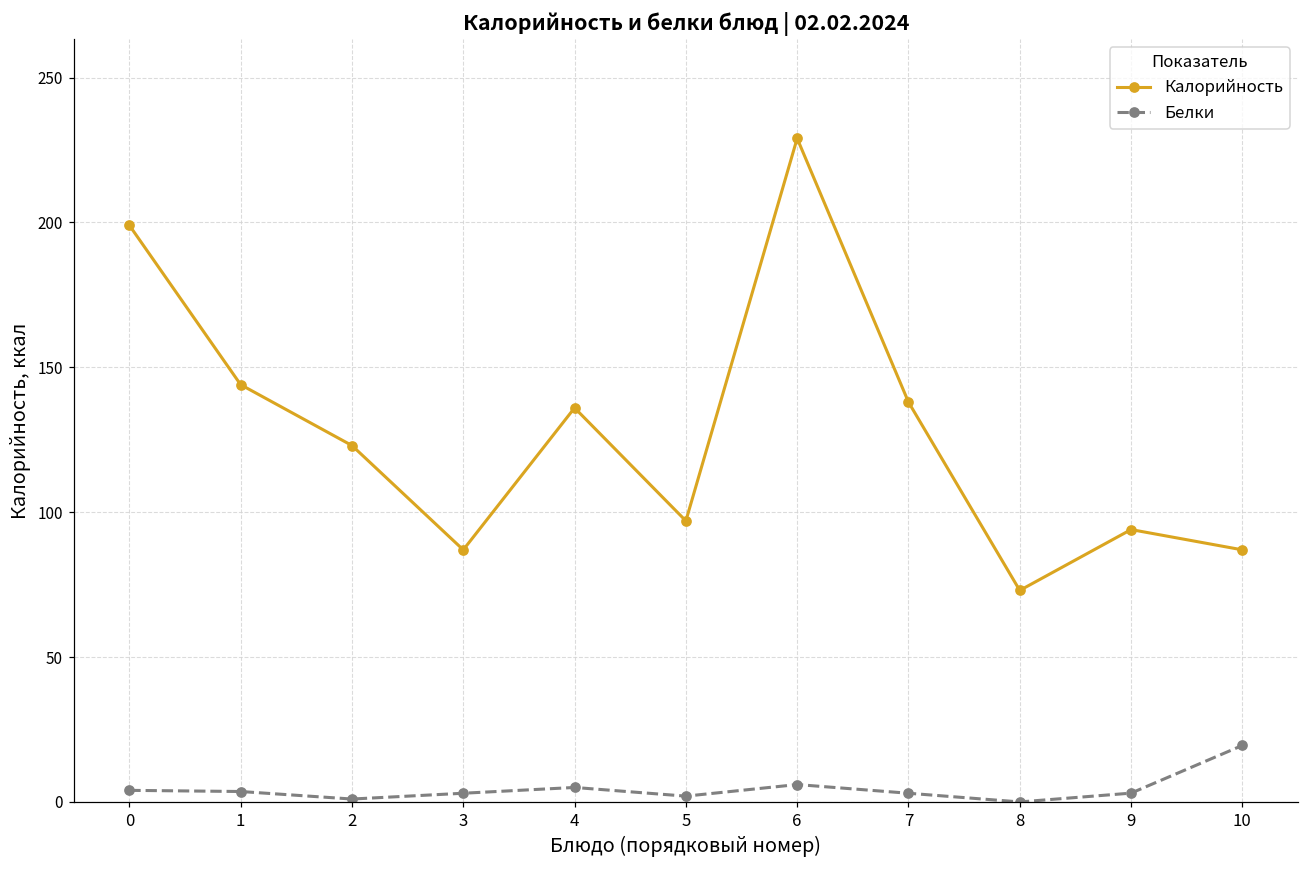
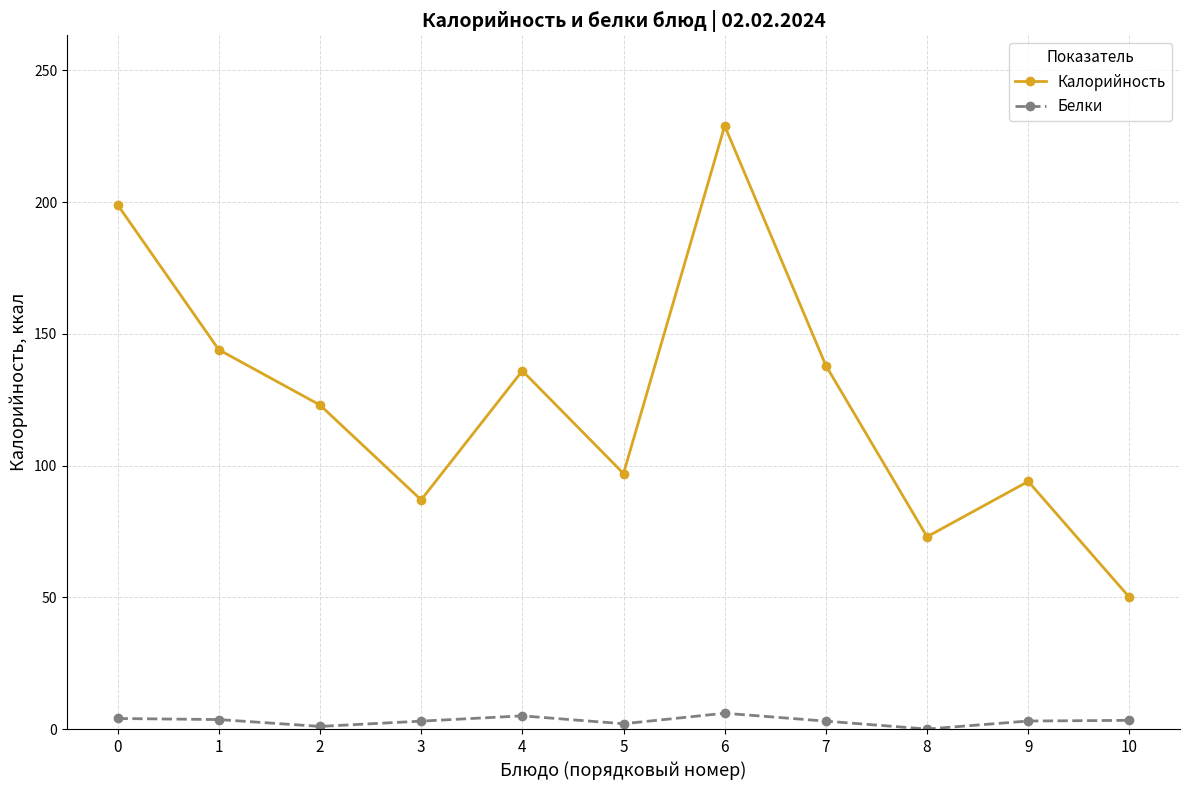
Калорийность, 10: 87 -> 50
Белки, 10: 20 -> 3
